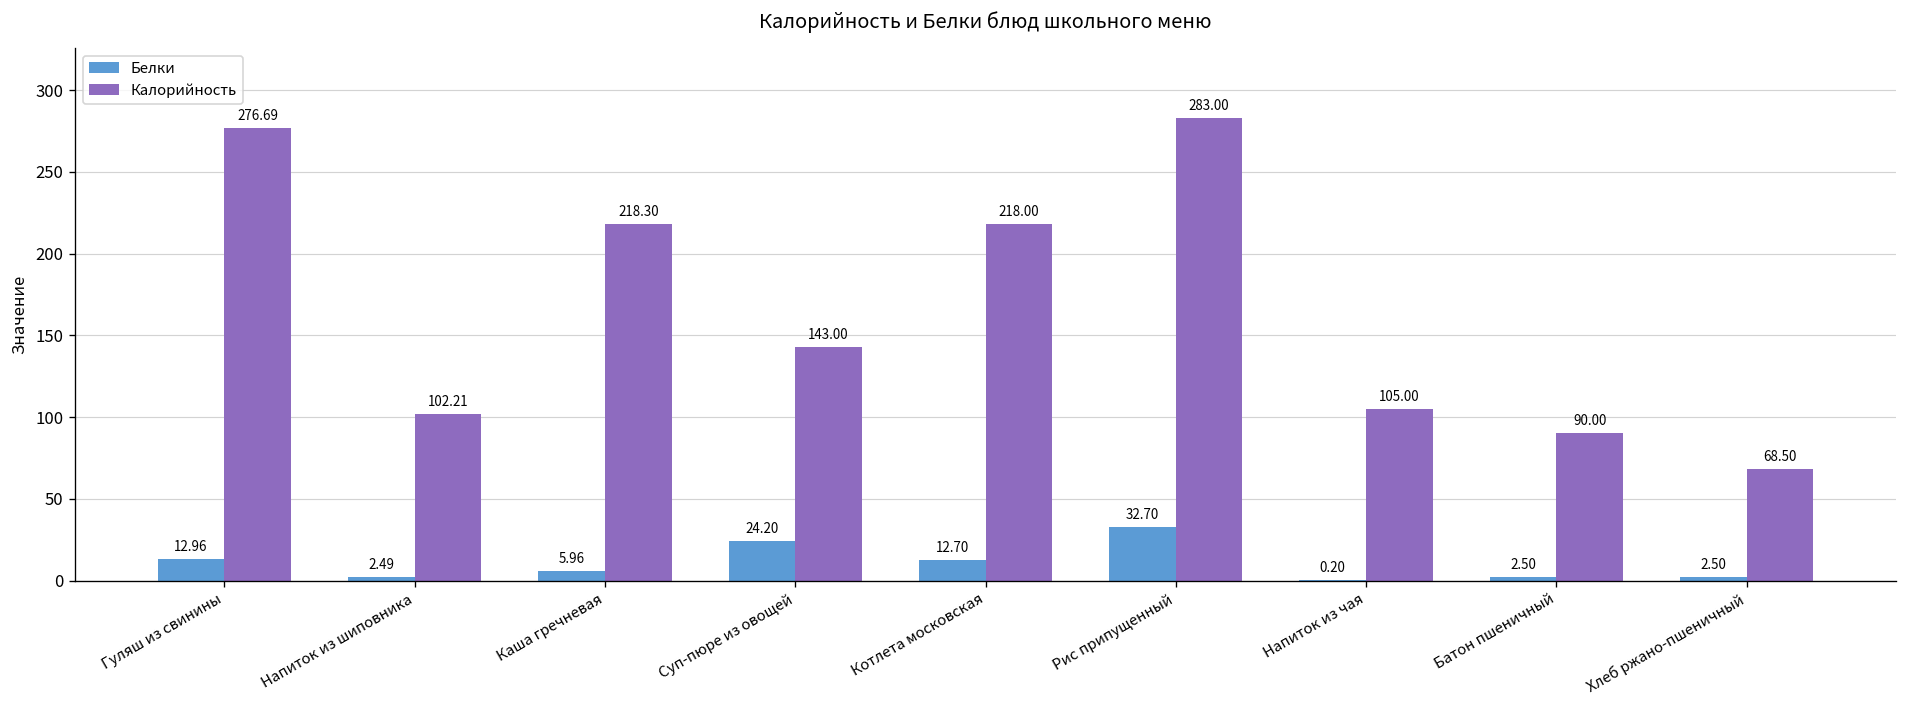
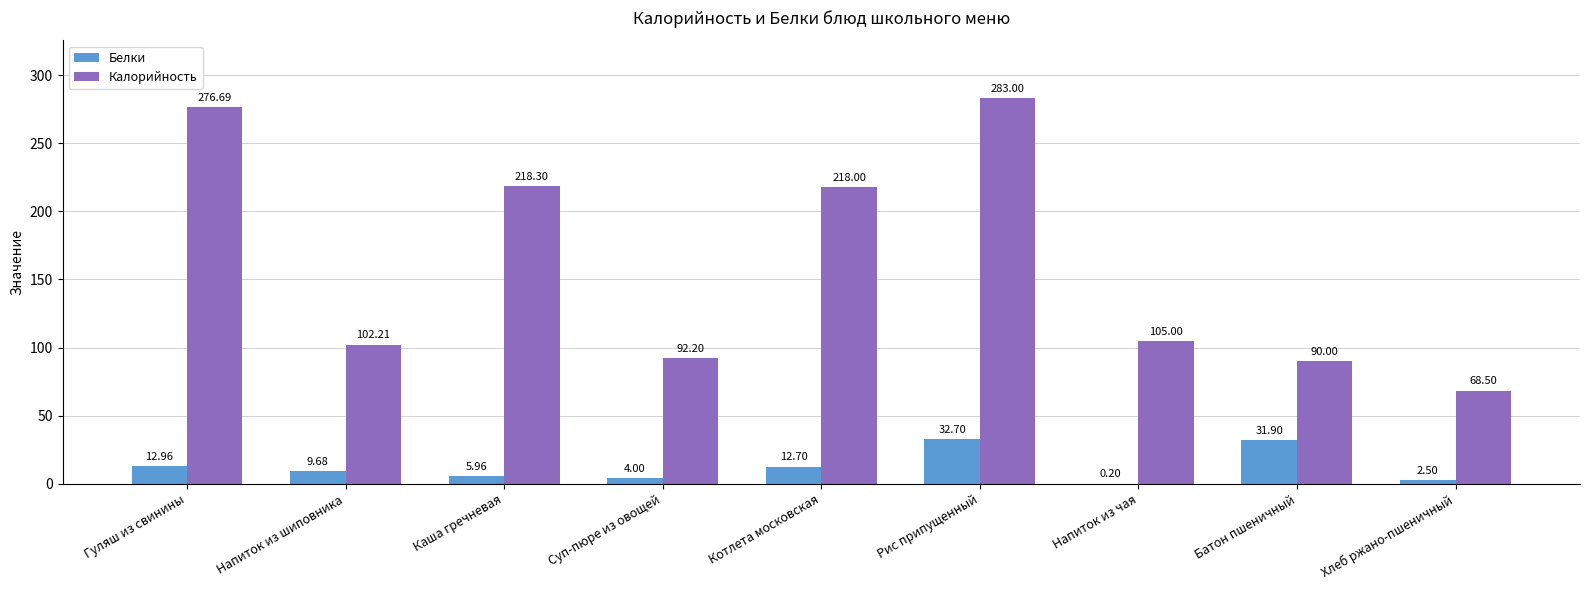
Белки, Напиток из шиповника: 2.49 -> 9.68
Белки, Суп-пюре из овощей: 24.20 -> 4.00
Калорийность, Суп-пюре из овощей: 143.00 -> 92.20
Белки, Батон пшеничный: 2.50 -> 31.90
